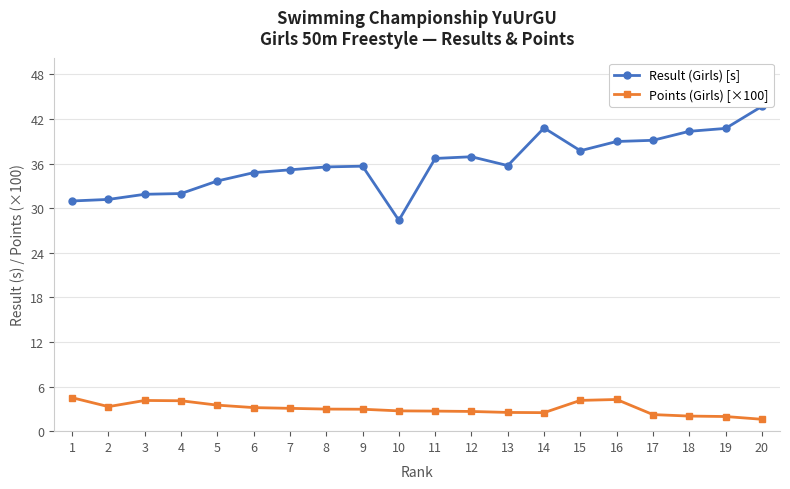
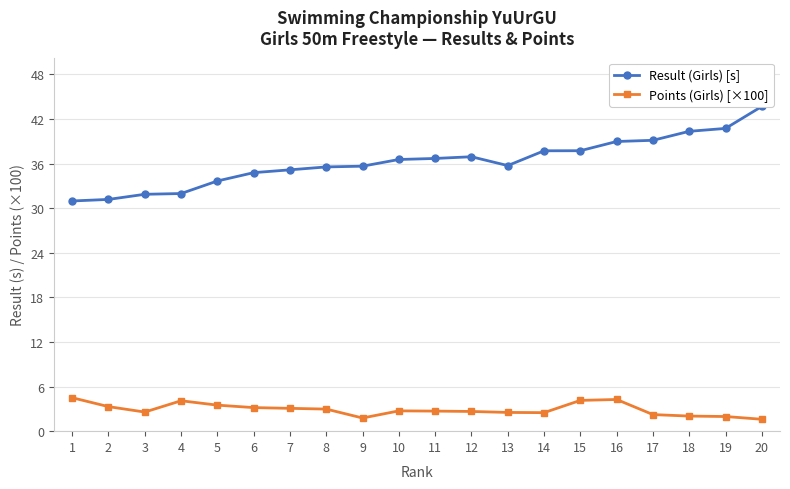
Points (Girls) [×100], 3: 4 -> 3
Points (Girls) [×100], 9: 3 -> 2
Result (Girls) [s], 10: 28 -> 37
Result (Girls) [s], 14: 41 -> 38
